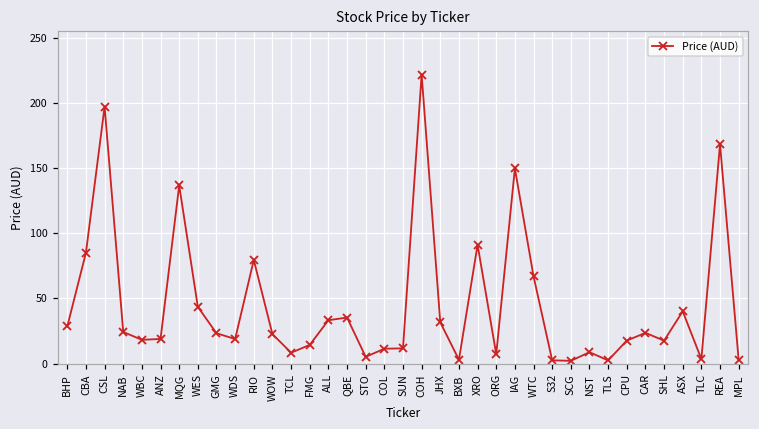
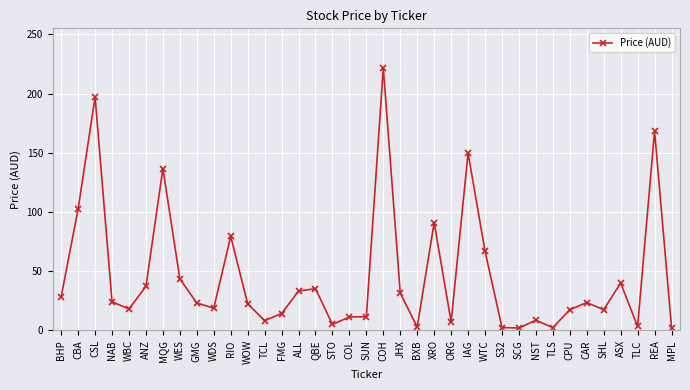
CBA: 85 -> 103
ANZ: 19 -> 37
